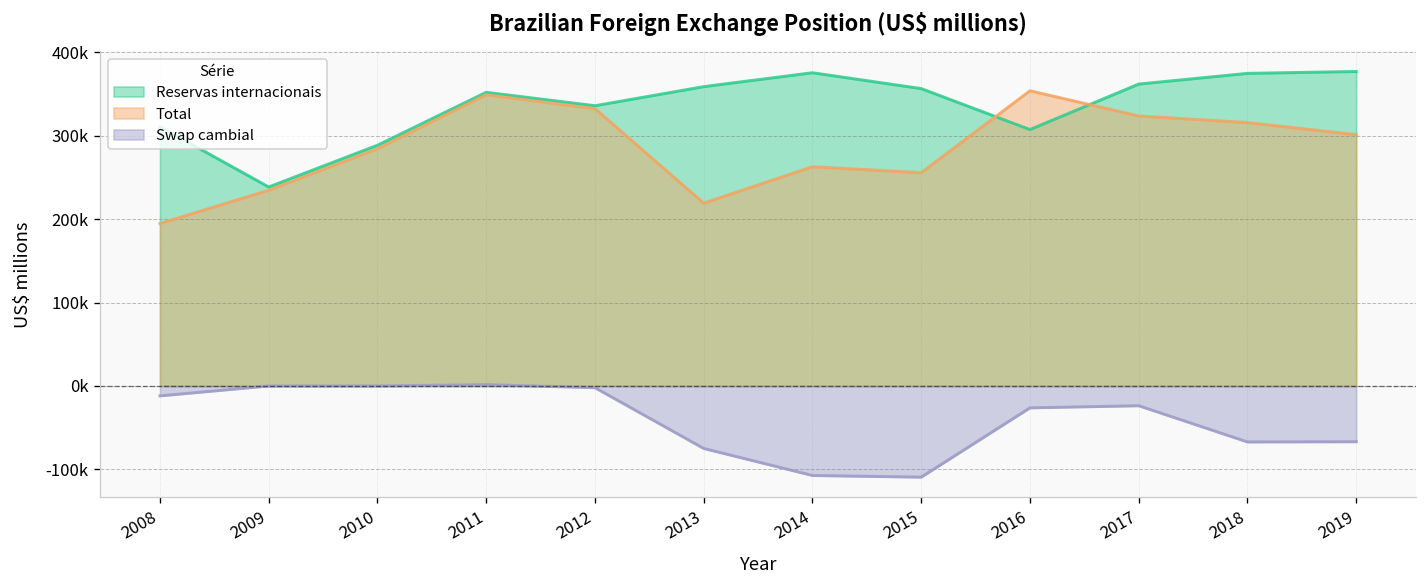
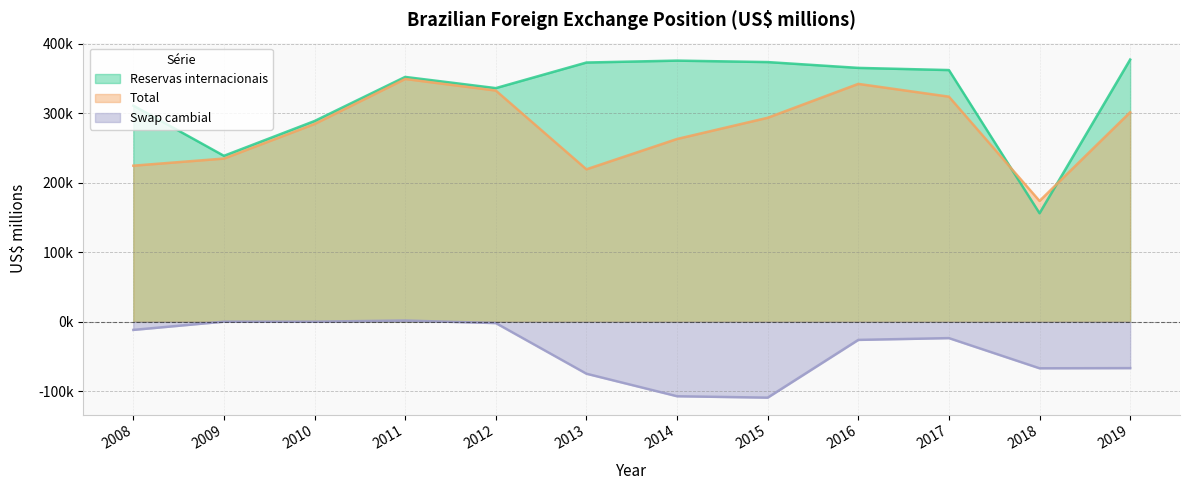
Total, 2008: 190000 -> 220000
Reservas internacionais, 2013: 360000 -> 370000
Reservas internacionais, 2015: 360000 -> 370000
Total, 2015: 260000 -> 290000
Reservas internacionais, 2016: 310000 -> 370000
Total, 2016: 350000 -> 340000
Reservas internacionais, 2018: 370000 -> 160000
Total, 2018: 320000 -> 170000
